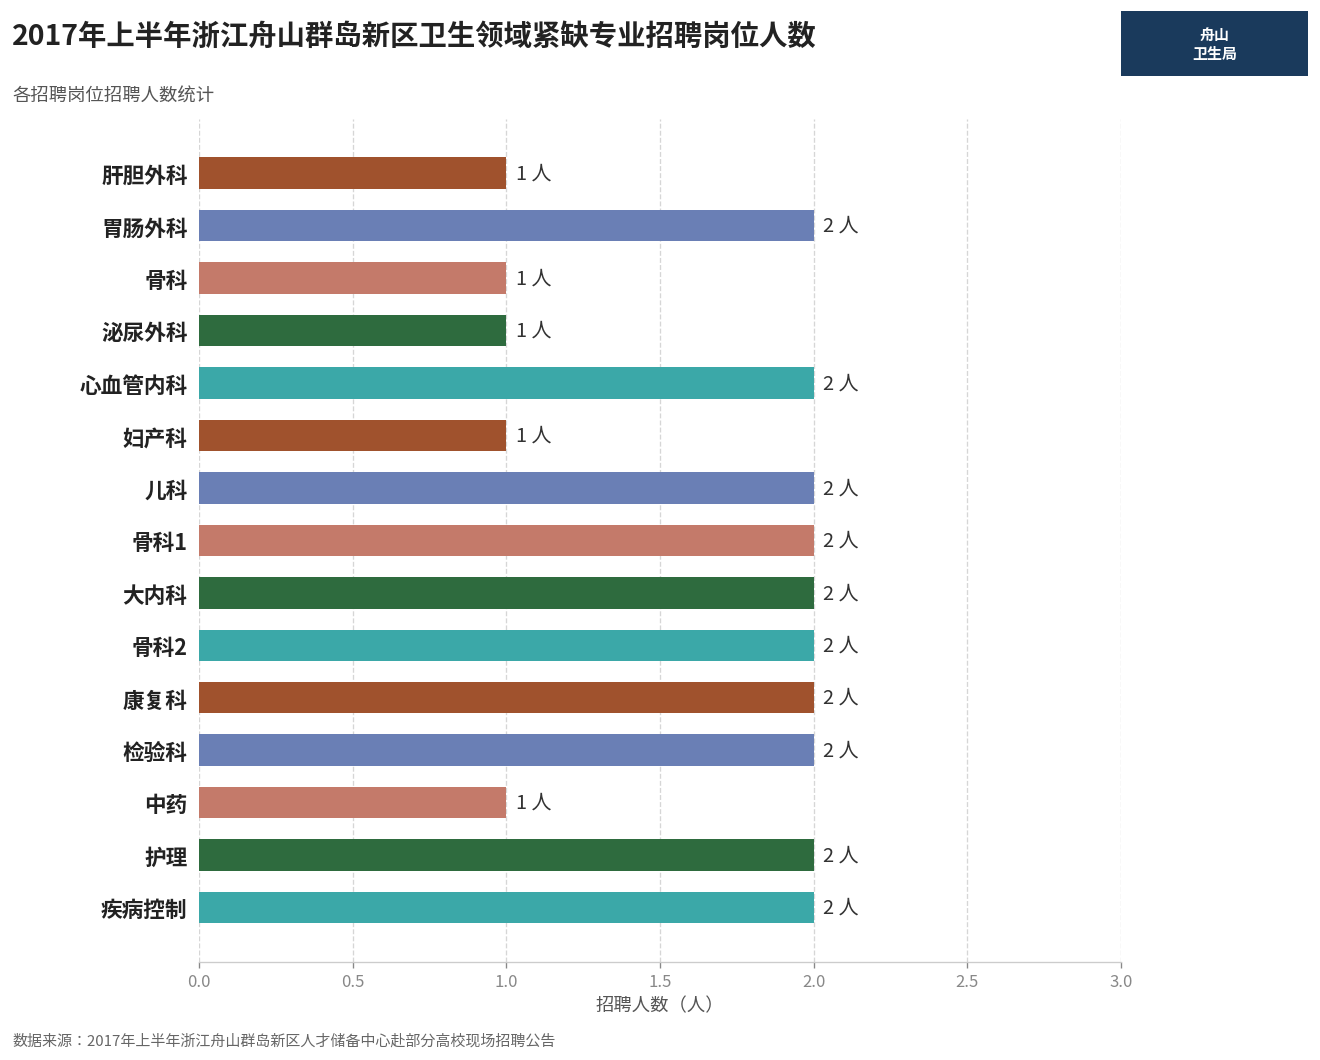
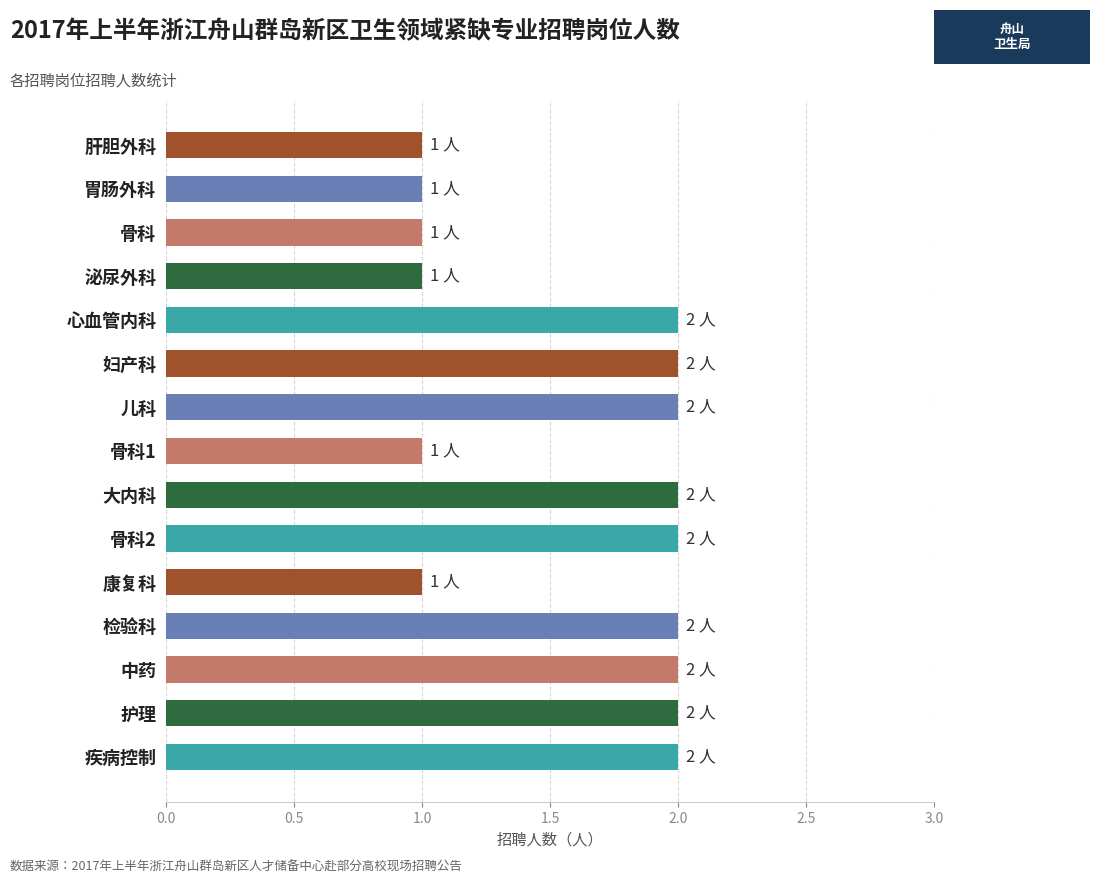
胃肠外科: 2 -> 1
妇产科: 1 -> 2
骨科1: 2 -> 1
康复科: 2 -> 1
中药: 1 -> 2
